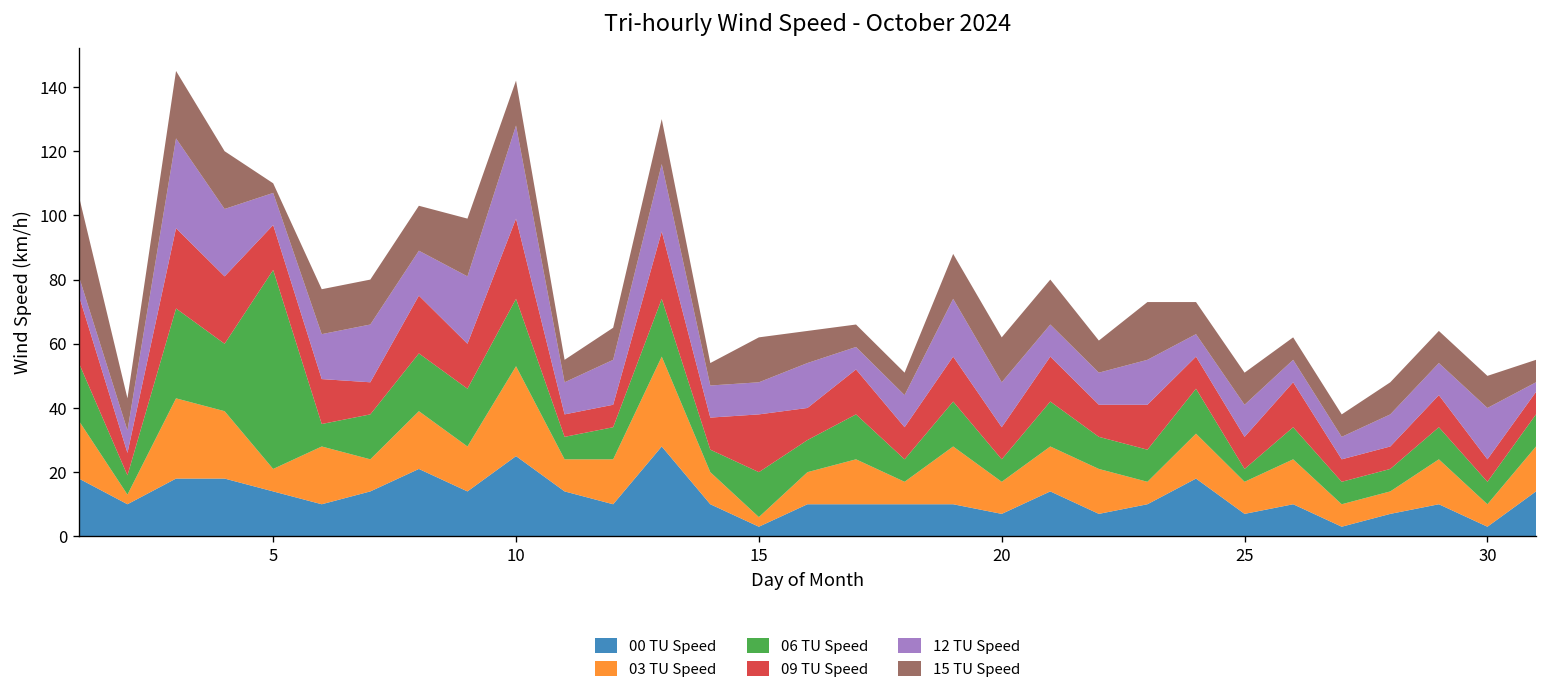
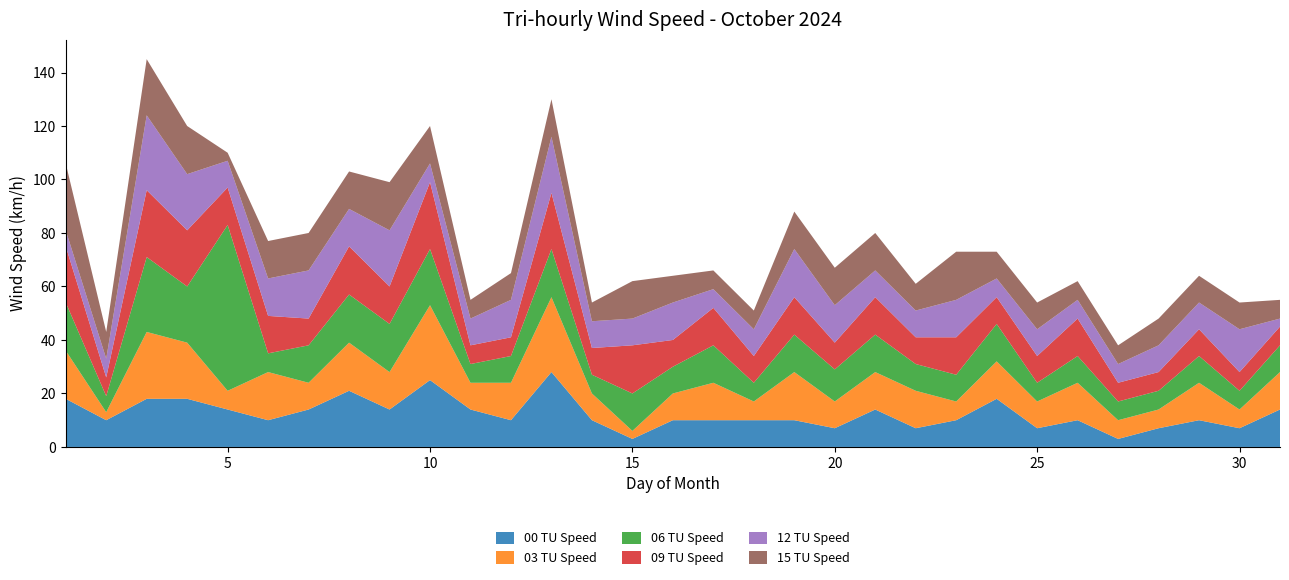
12 TU Speed, 10: 29 -> 7
06 TU Speed, 20: 7 -> 12
06 TU Speed, 25: 4 -> 7
00 TU Speed, 30: 3 -> 7
